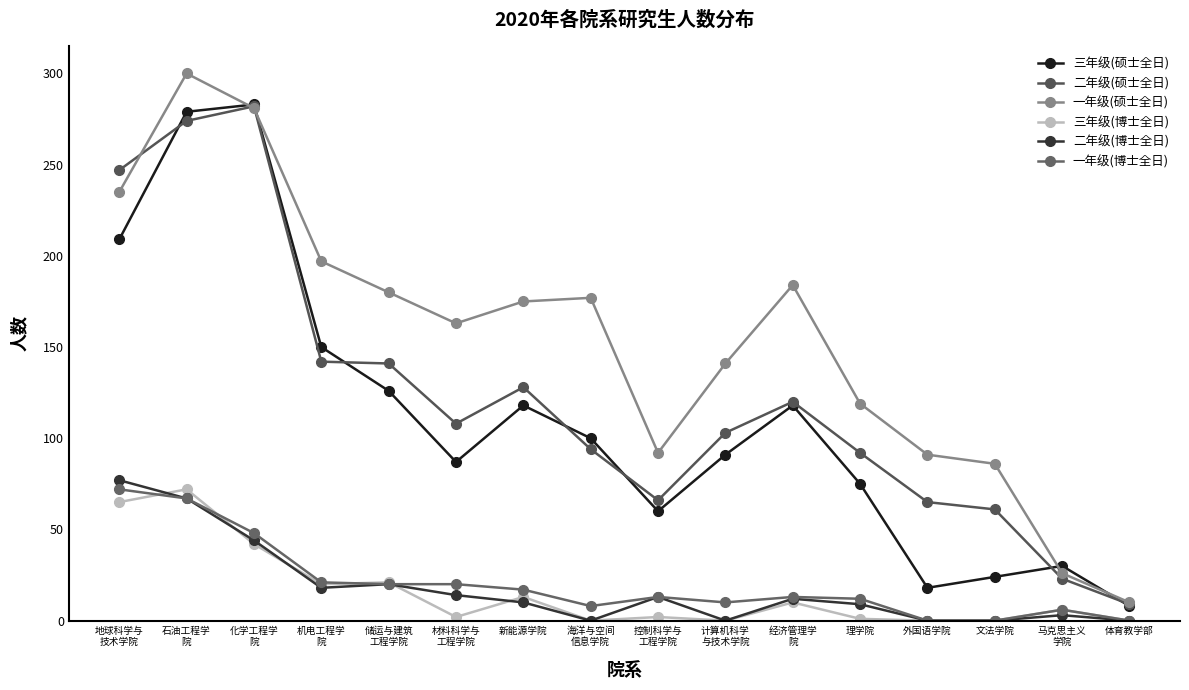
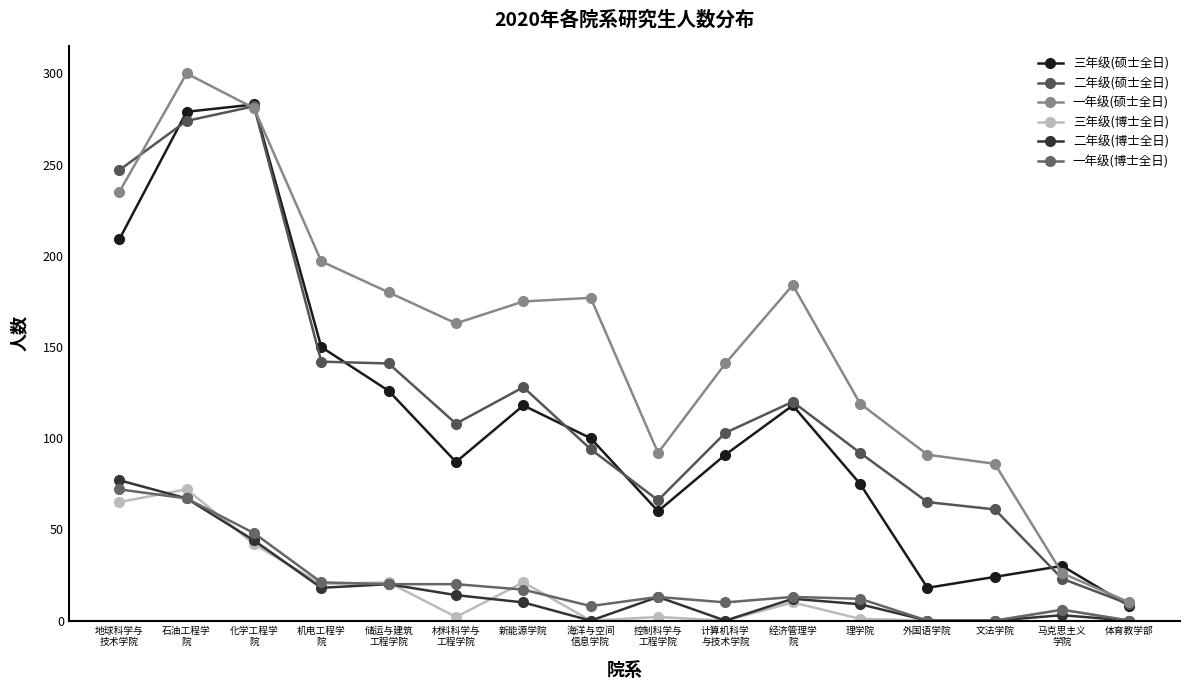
三年级(博士全日), 新能源学院: 13 -> 21
